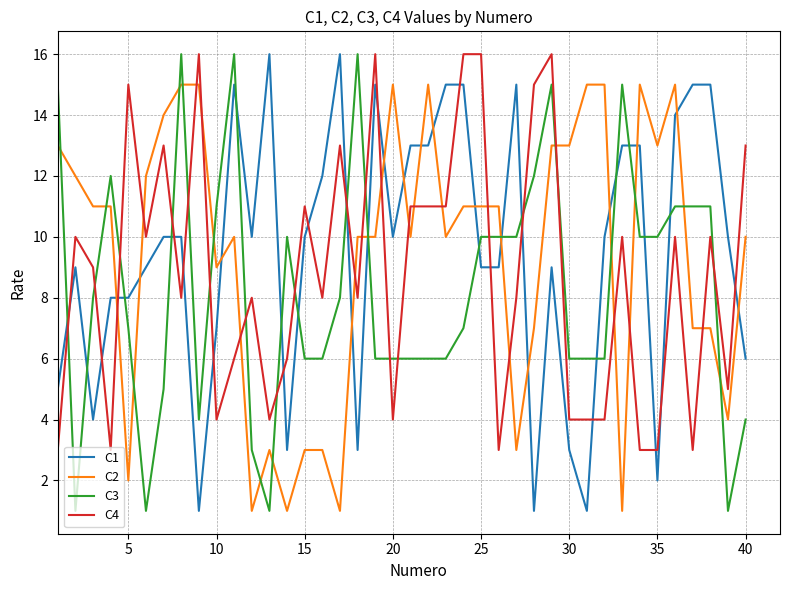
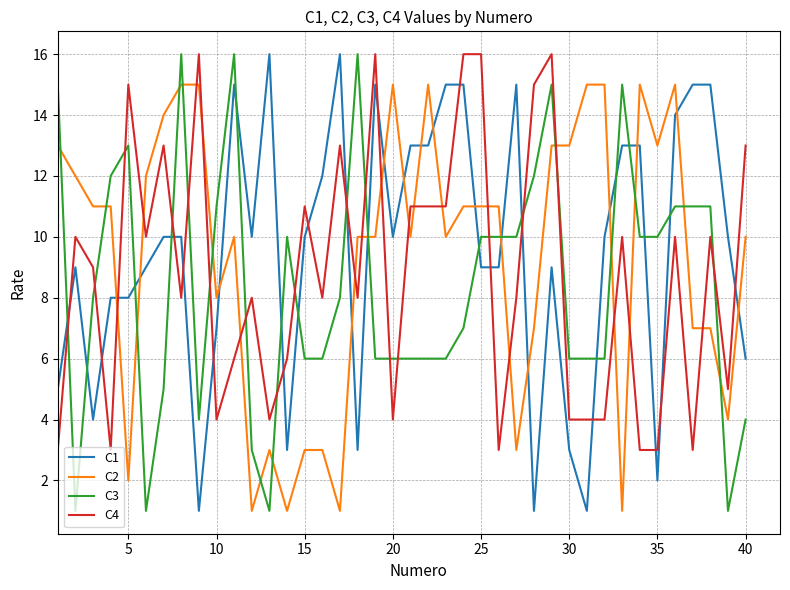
C3, 5: 7 -> 13
C2, 10: 9 -> 8
